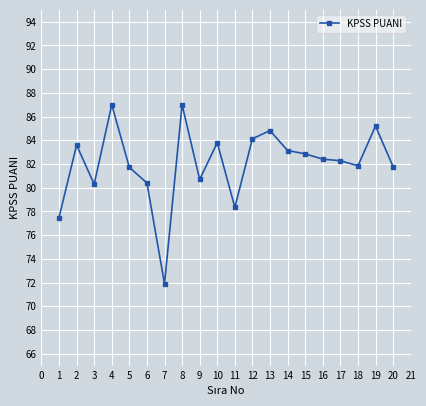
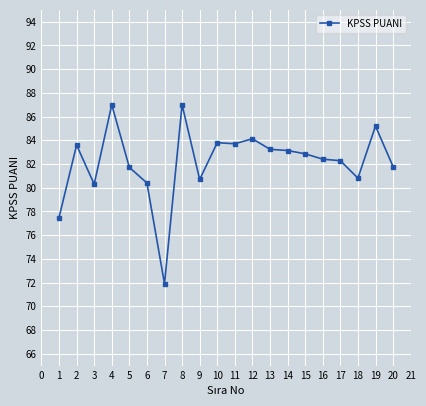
11: 78.4 -> 83.7
13: 84.8 -> 83.2
18: 81.9 -> 80.8
